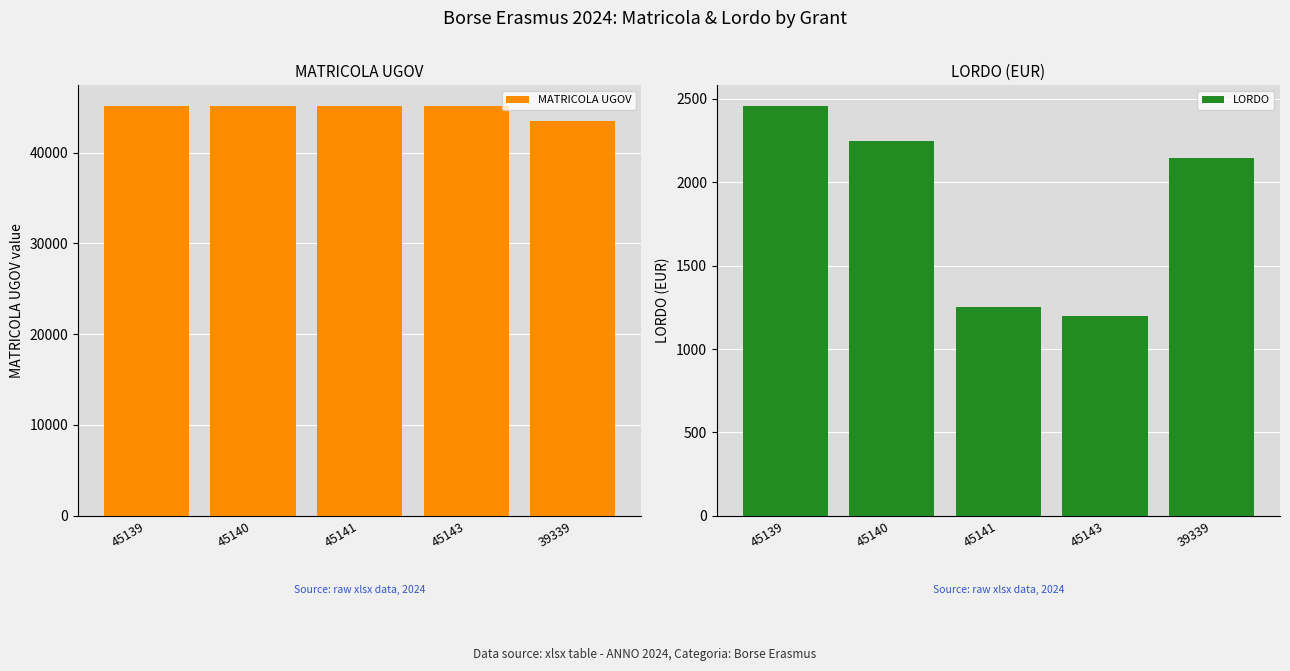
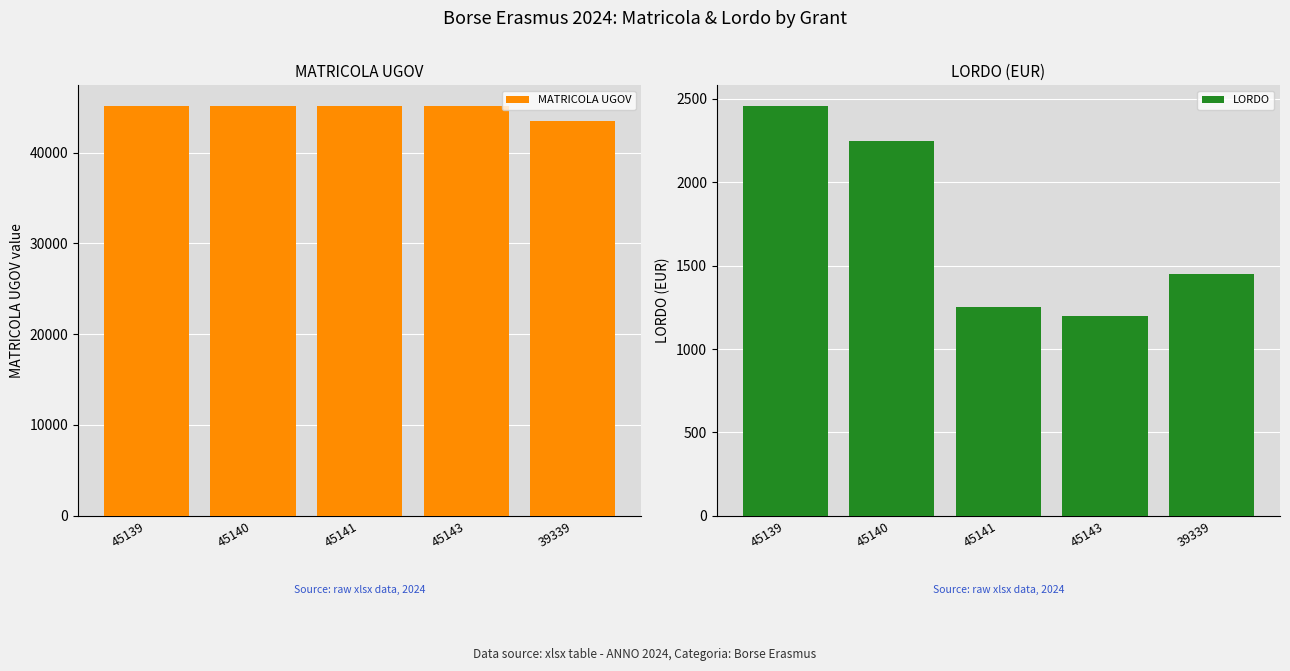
LORDO (EUR), 39339: 2150 -> 1450
